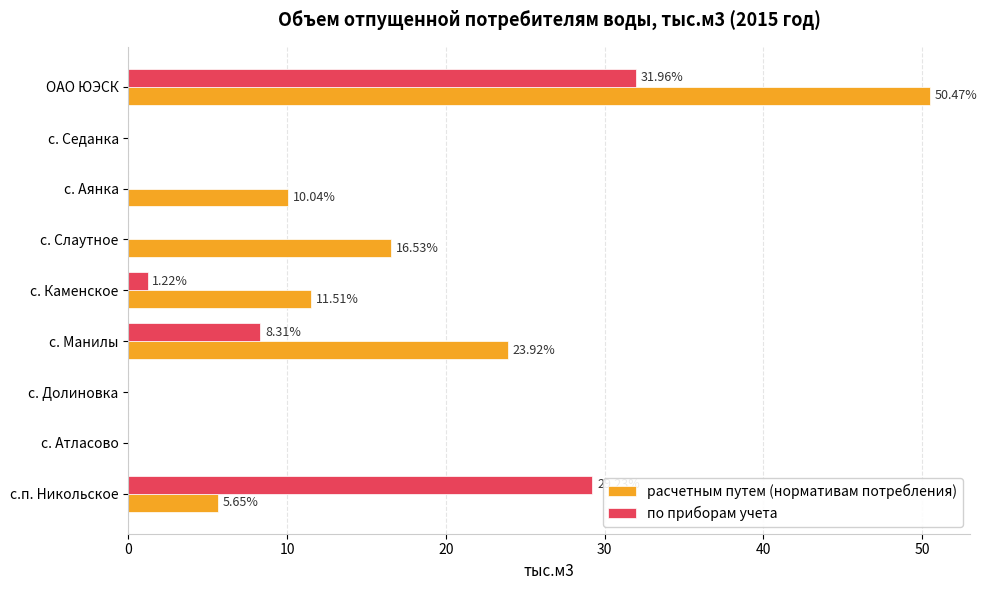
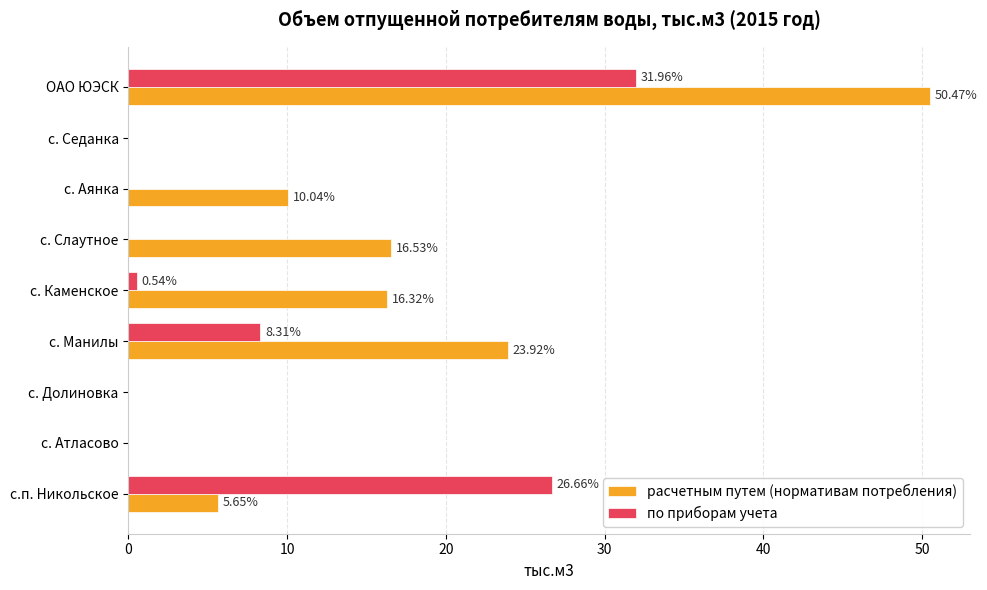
по приборам учета, с. Каменское: 1.22% -> 0.54%
расчетным путем (нормативам потребления), с. Каменское: 11.51% -> 16.32%
по приборам учета, с.п. Никольское: 29.2 -> 26.7
